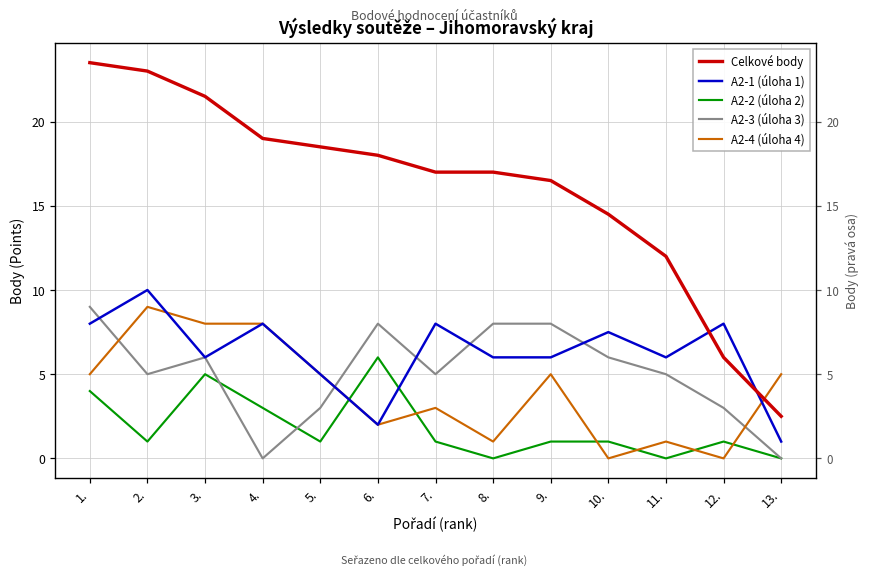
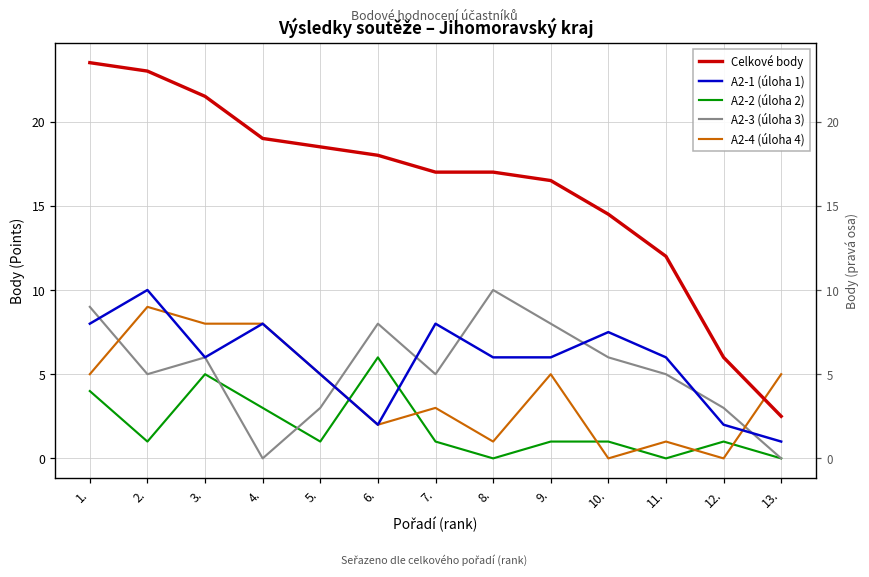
A2-3 (úloha 3), 8.: 8 -> 10
A2-1 (úloha 1), 12.: 8 -> 2
